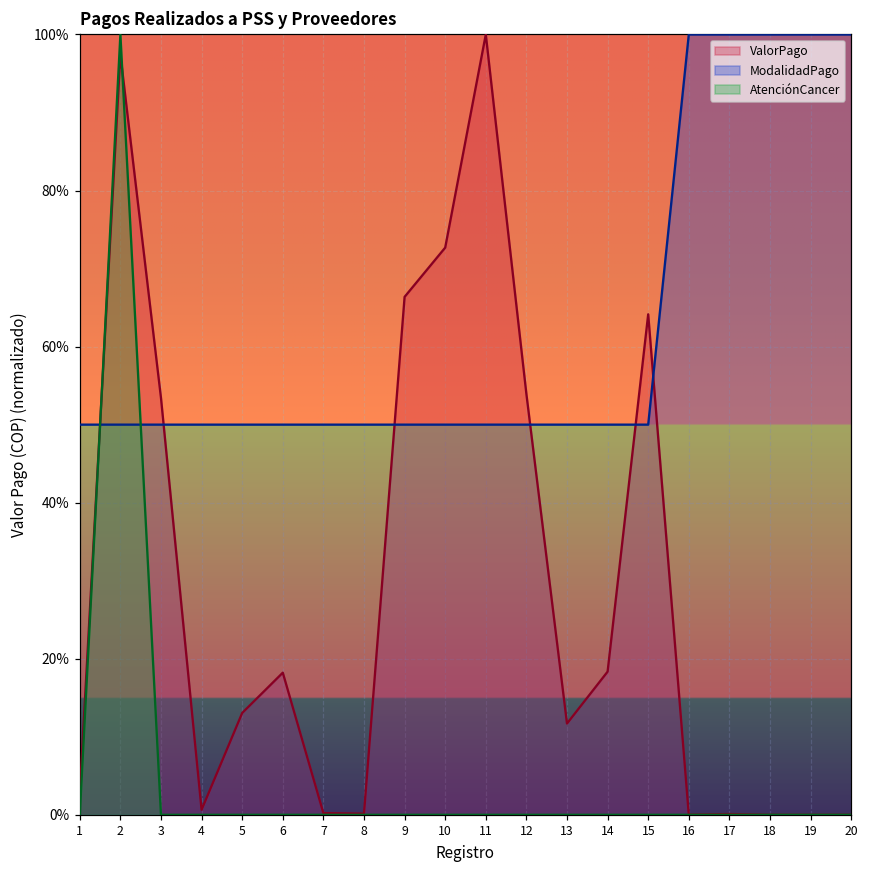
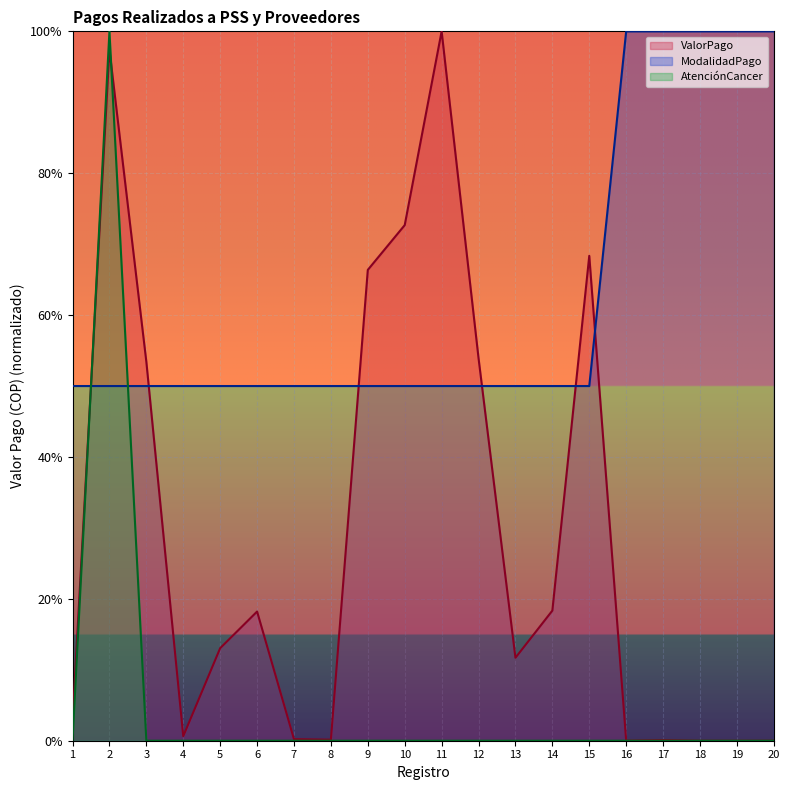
ValorPago, 15: 64% -> 68%
